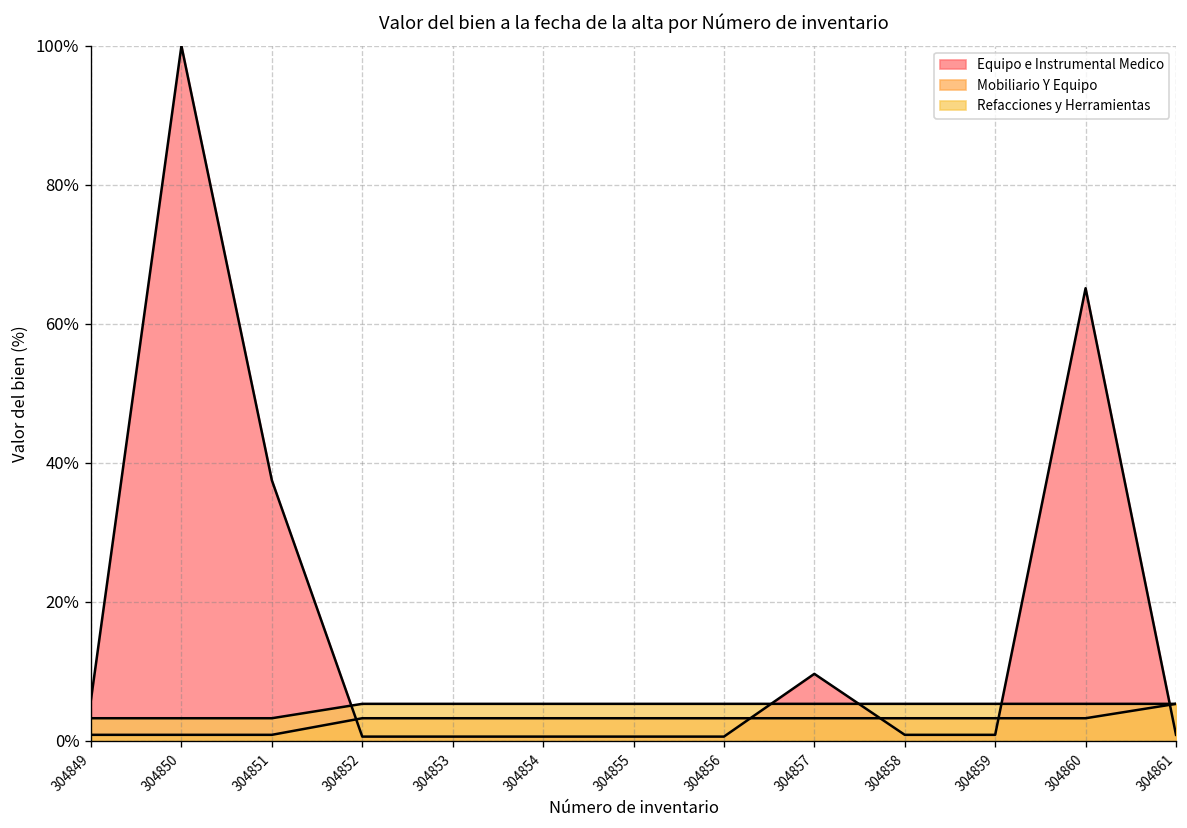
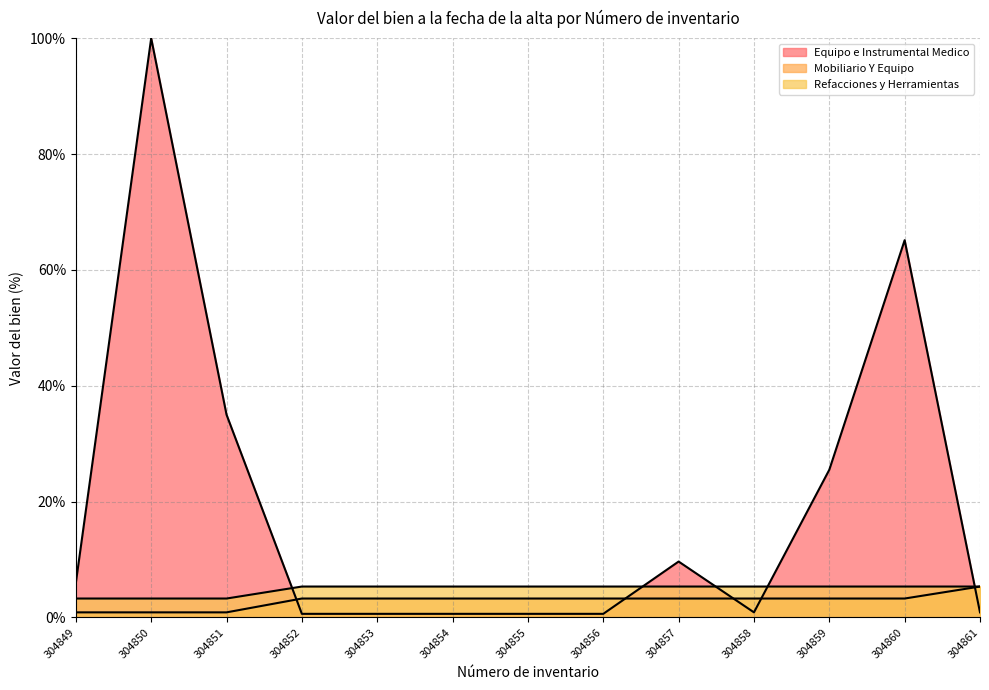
Equipo e Instrumental Medico, 304851: 38% -> 35%
Equipo e Instrumental Medico, 304859: 1% -> 25%
